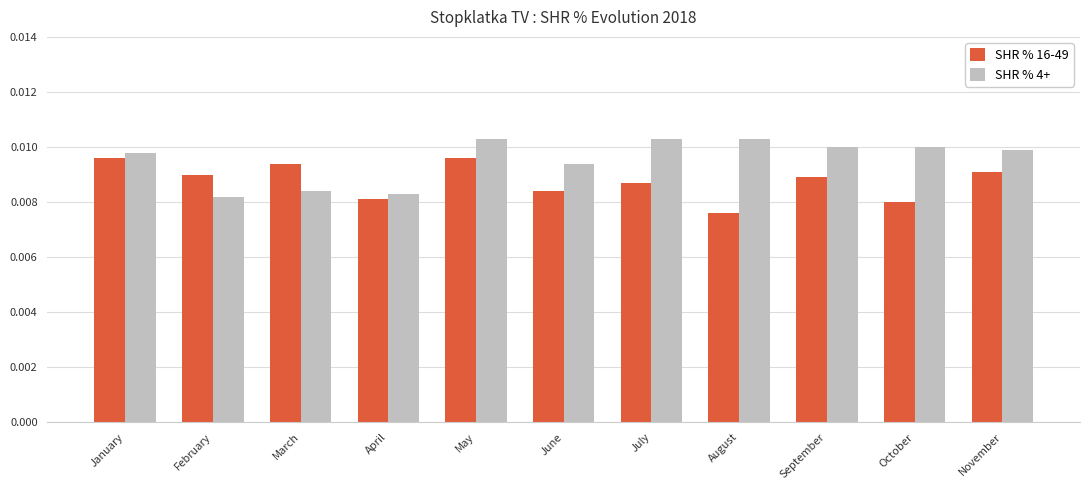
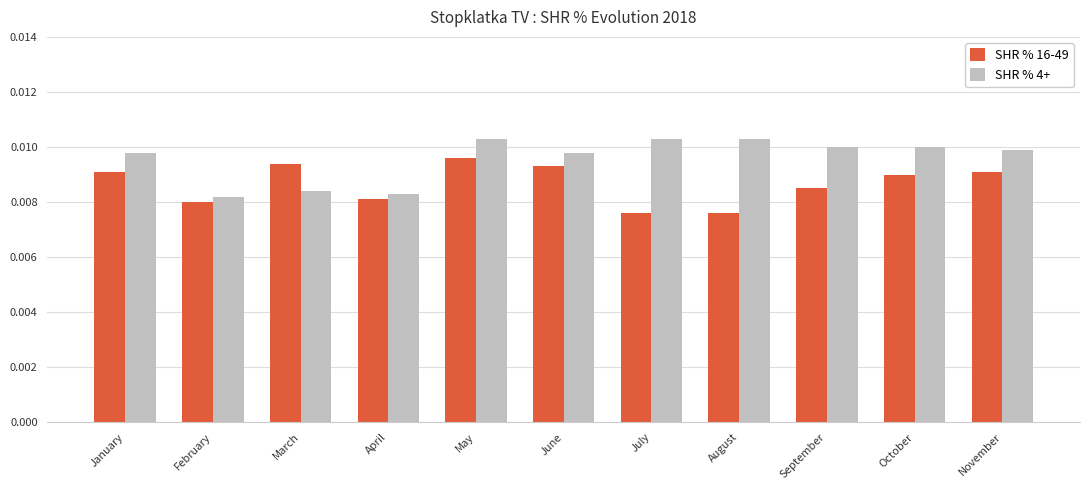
SHR % 16-49, January: 0.0096 -> 0.0091
SHR % 16-49, February: 0.009 -> 0.008
SHR % 16-49, June: 0.0084 -> 0.0093
SHR % 4+, June: 0.0094 -> 0.0098
SHR % 16-49, July: 0.0087 -> 0.0076
SHR % 16-49, September: 0.0089 -> 0.0085
SHR % 16-49, October: 0.008 -> 0.009
